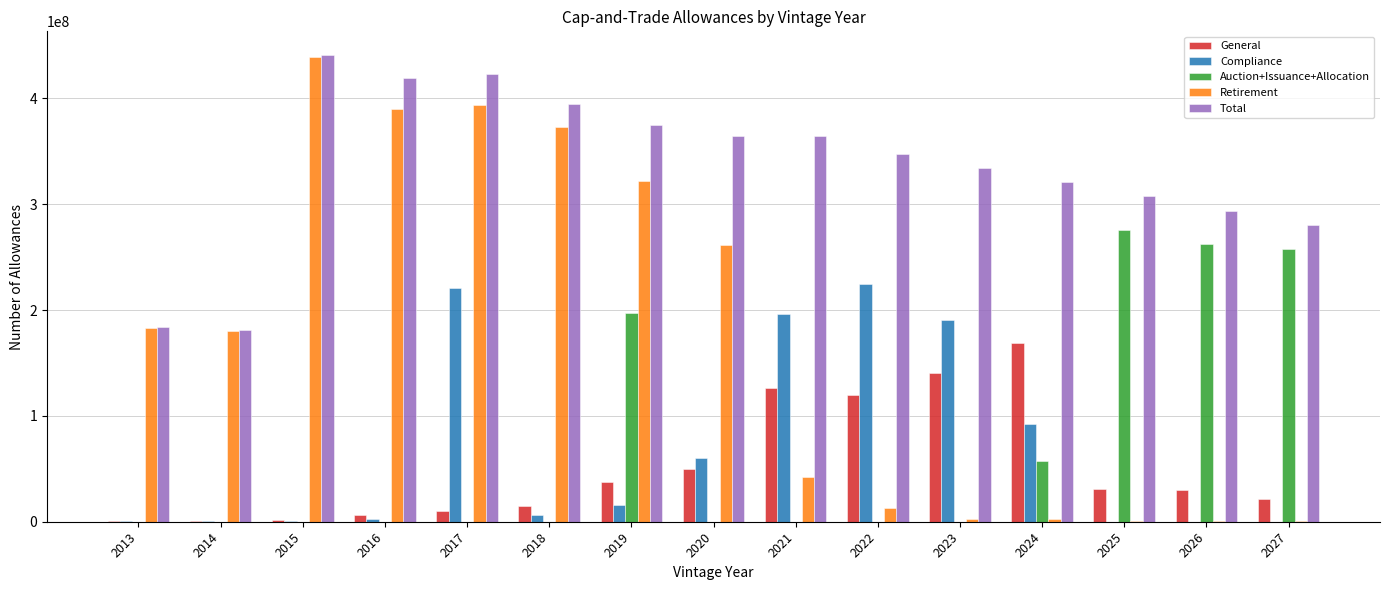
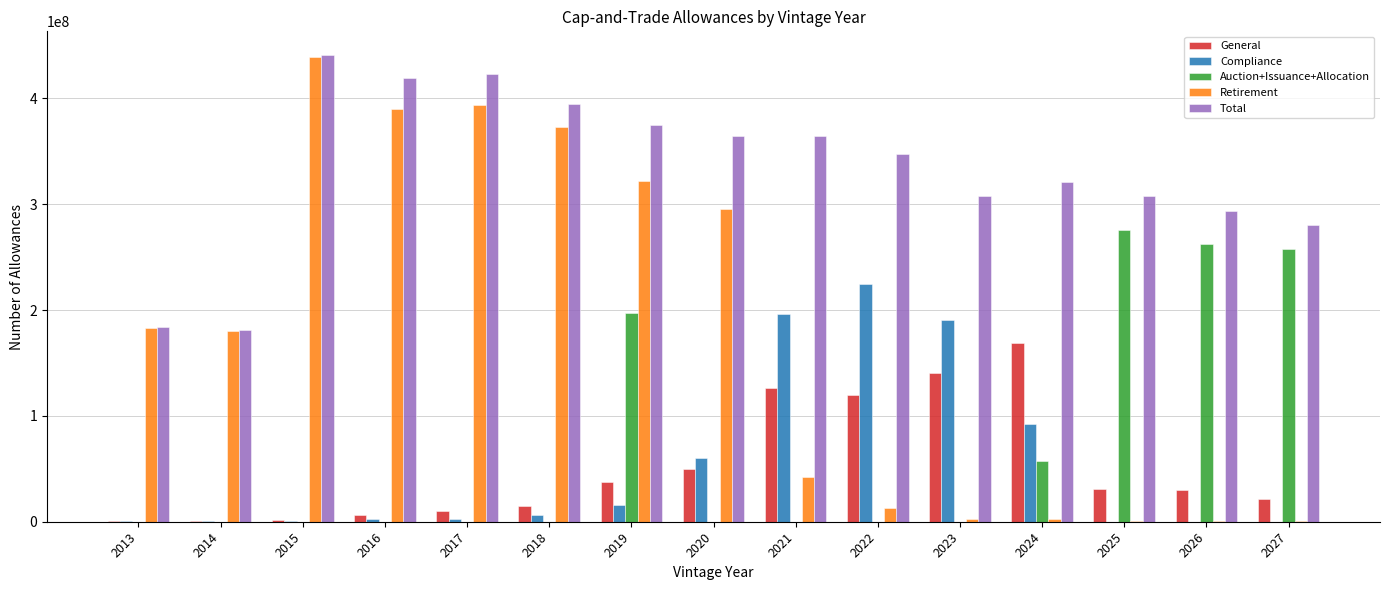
Compliance, 2017: 221000000 -> 2000000
Retirement, 2020: 262000000 -> 295000000
Total, 2023: 334000000 -> 308000000
